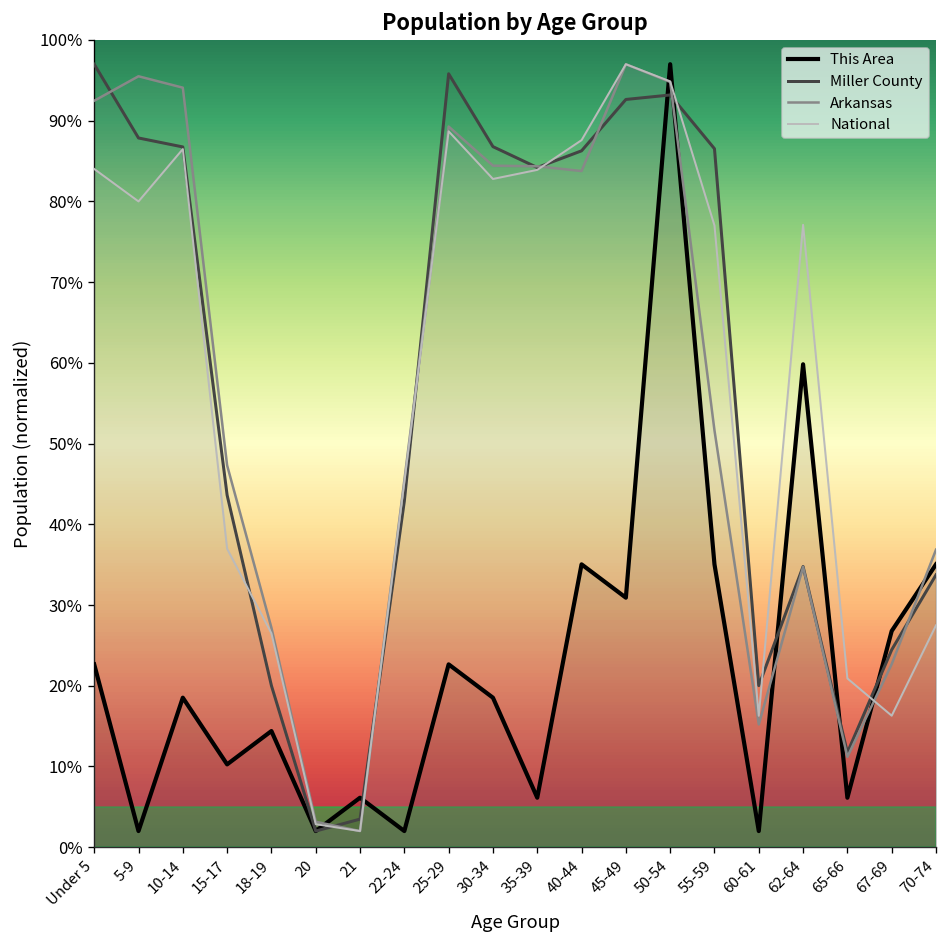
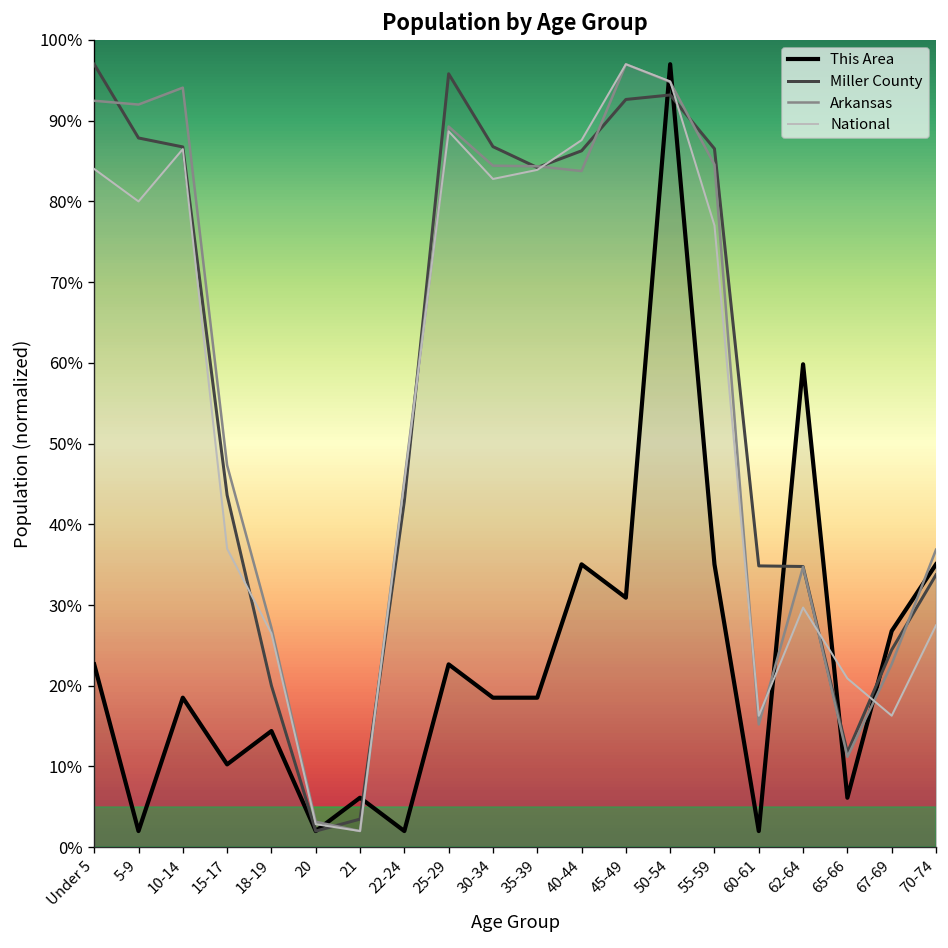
Arkansas, 5-9: 96% -> 92%
This Area, 35-39: 6% -> 19%
Arkansas, 55-59: 52% -> 85%
Miller County, 60-61: 20% -> 35%
National, 62-64: 77% -> 30%
